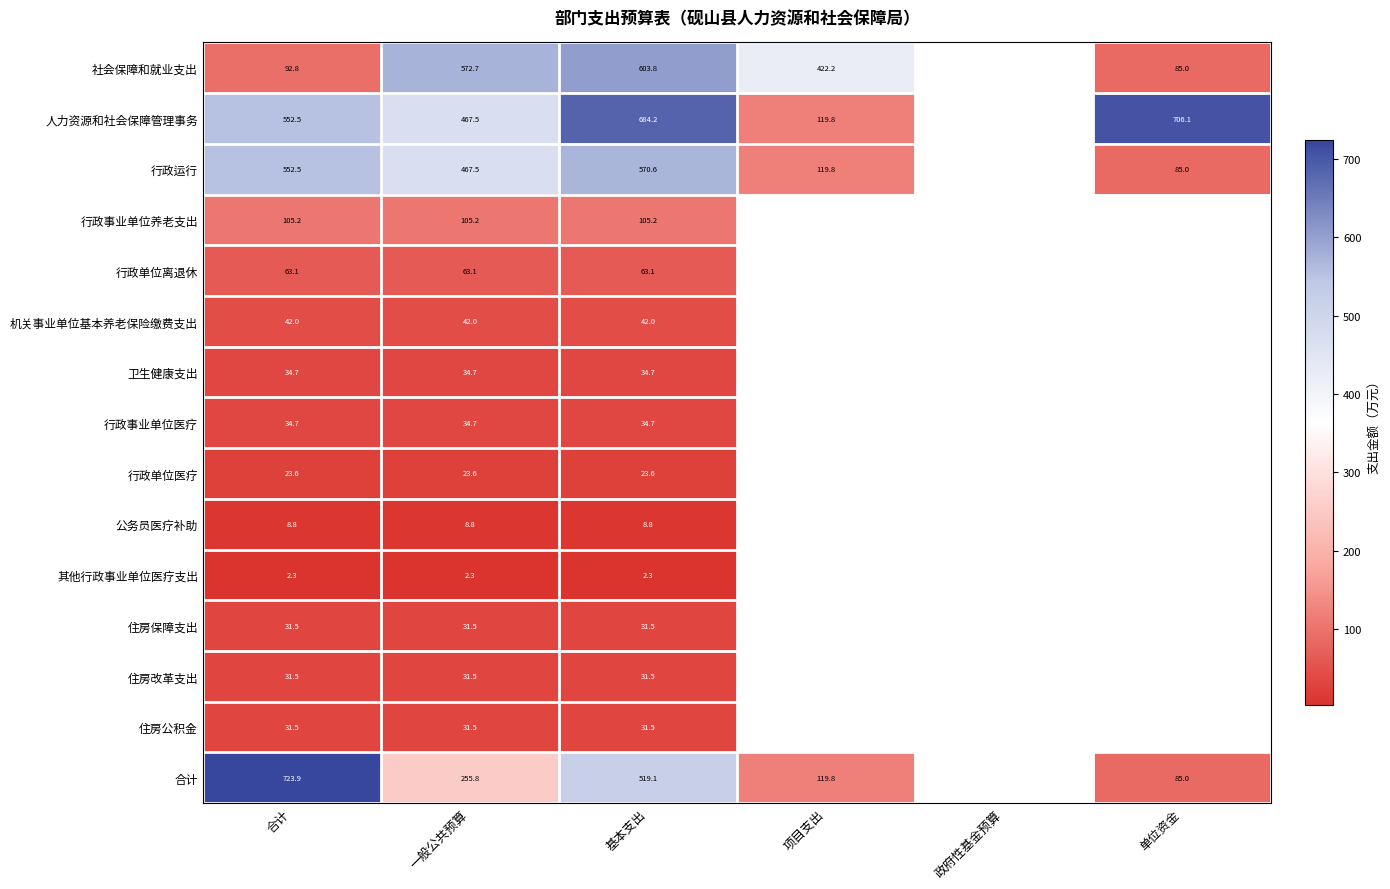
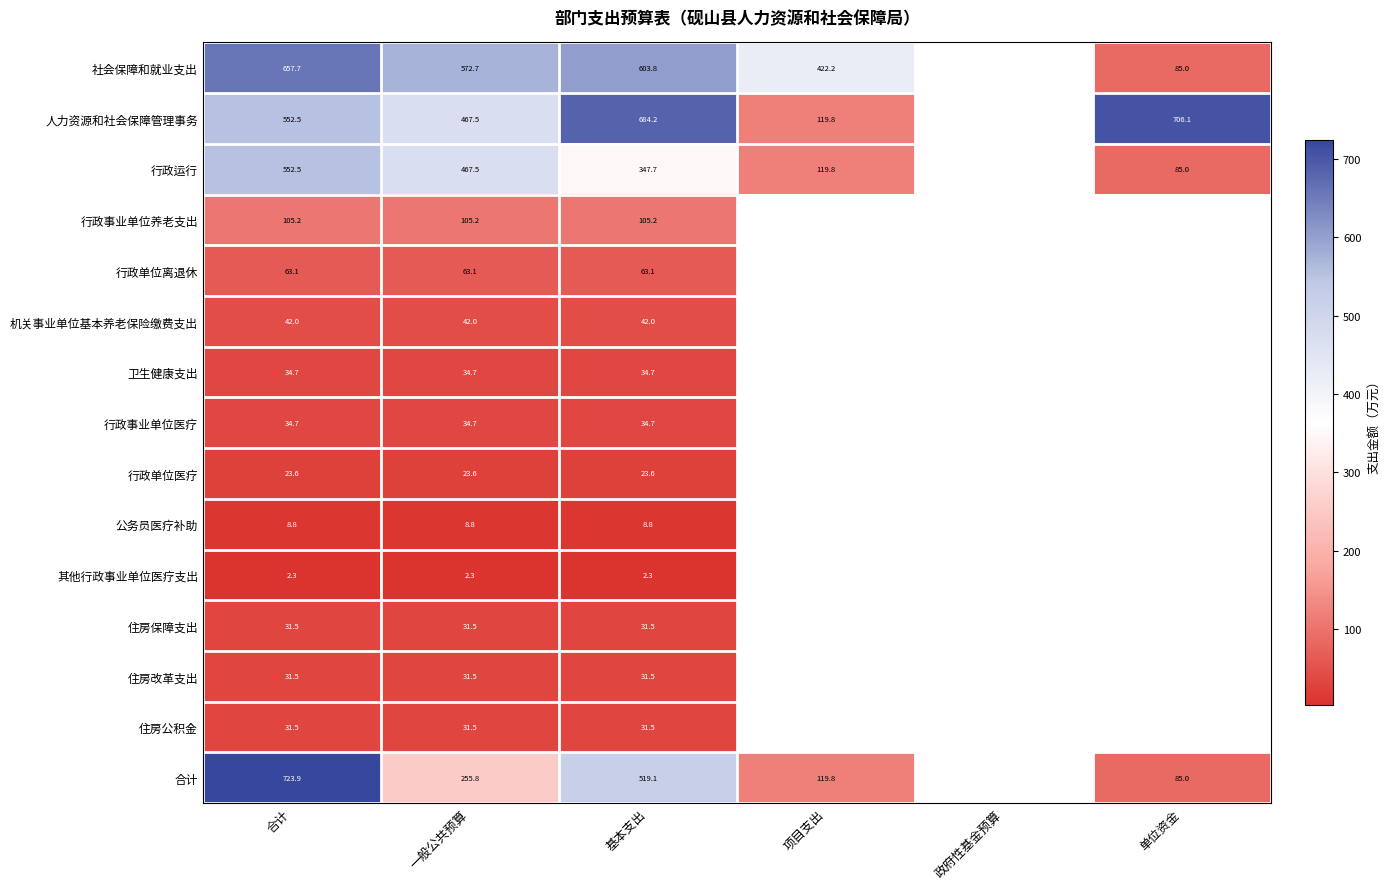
社会保障和就业支出, 合计: 92.8 -> 657.7
行政运行, 基本支出: 570.6 -> 347.7
